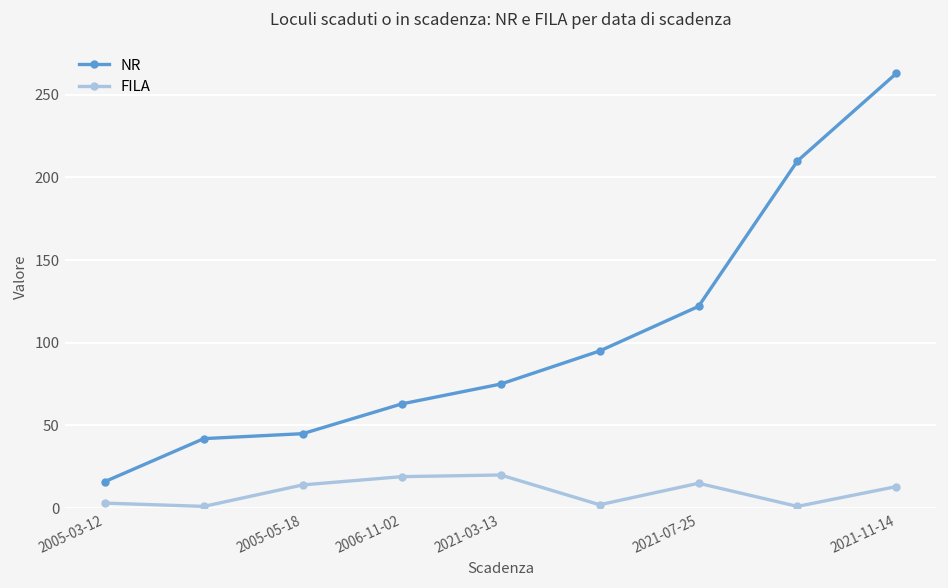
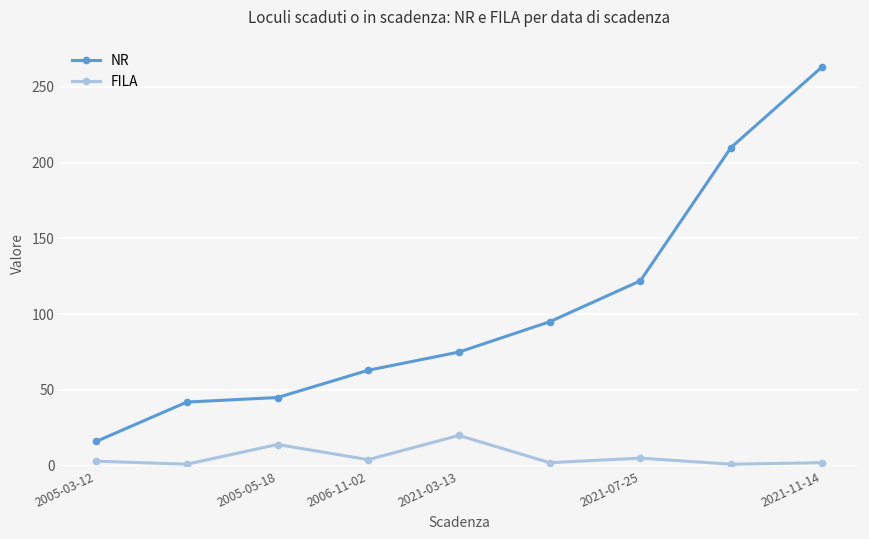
FILA, 2006-11-02: 19 -> 4
FILA, 2021-07-25: 15 -> 5
FILA, 2021-11-14: 13 -> 2
